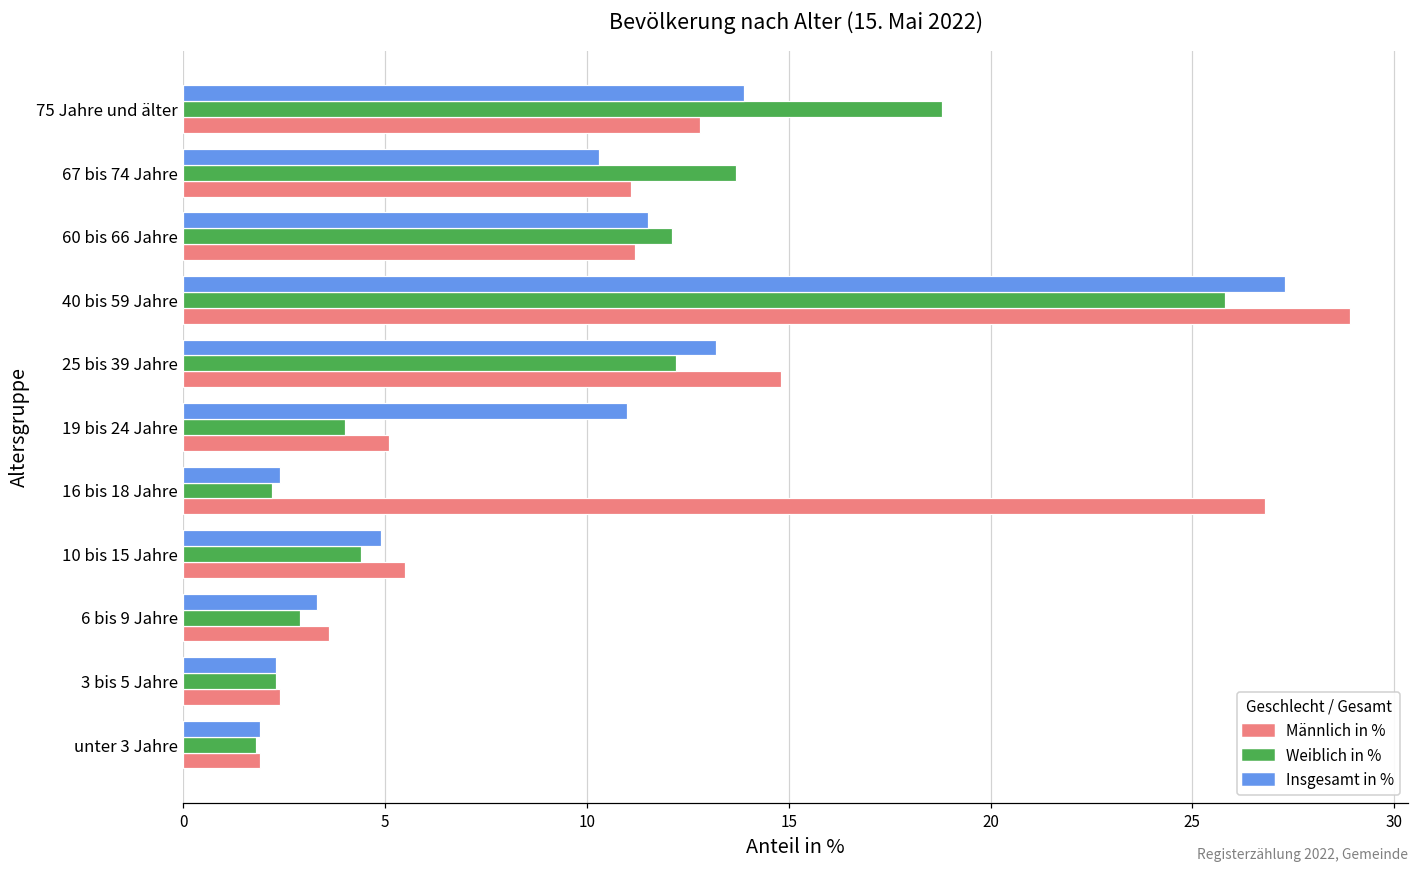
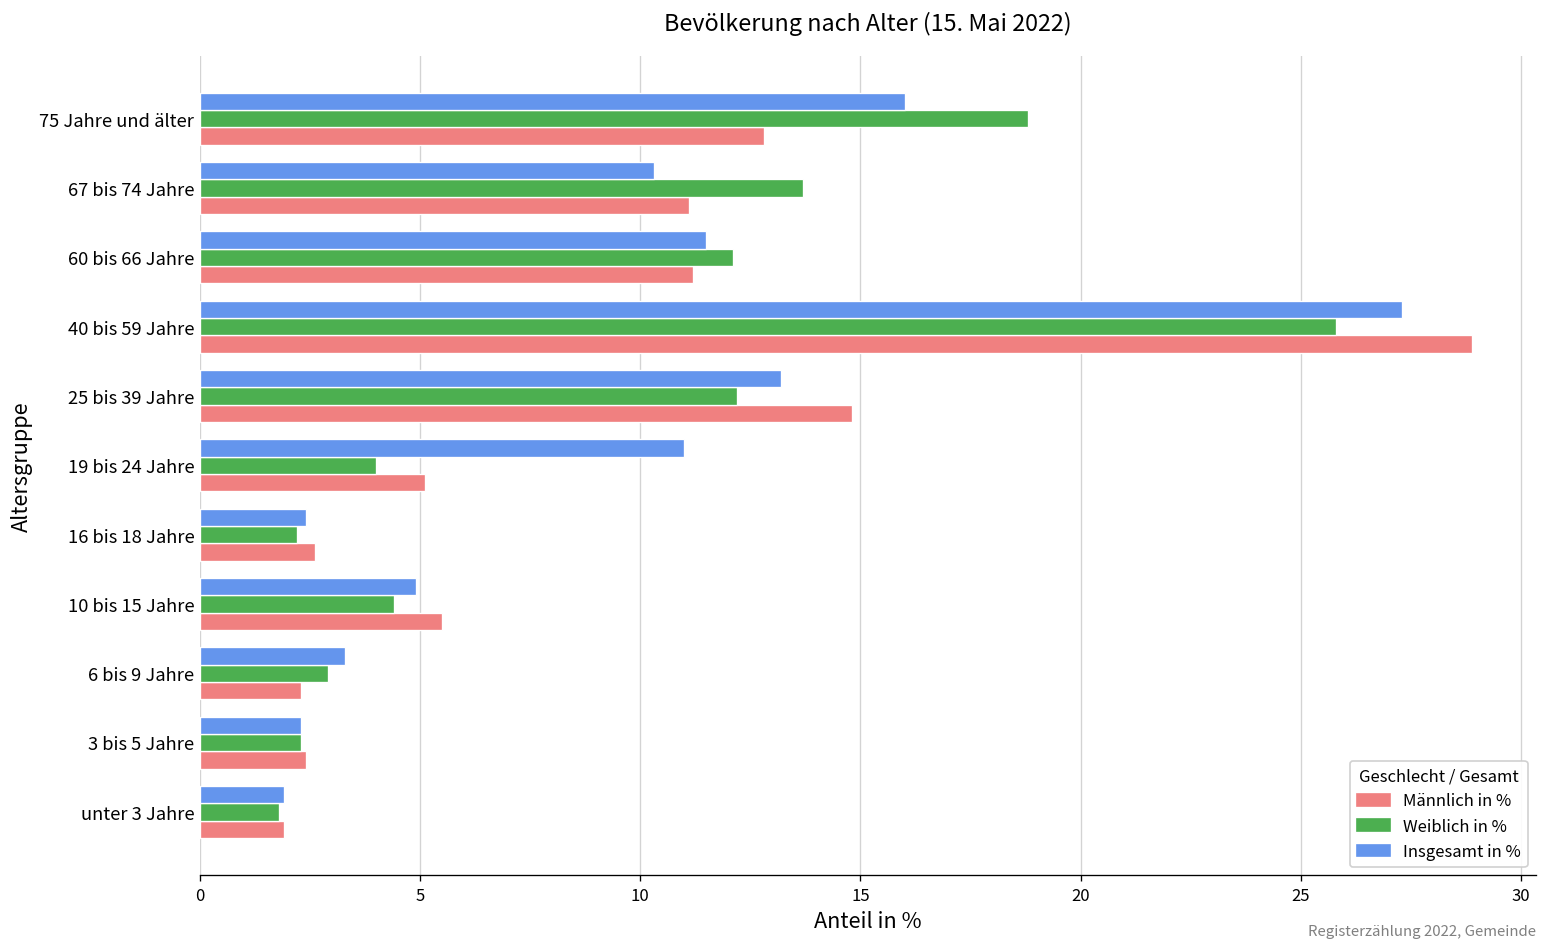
Insgesamt in %, 75 Jahre und älter: 13.9 -> 16.0
Männlich in %, 16 bis 18 Jahre: 26.8 -> 2.6
Männlich in %, 6 bis 9 Jahre: 3.6 -> 2.3
